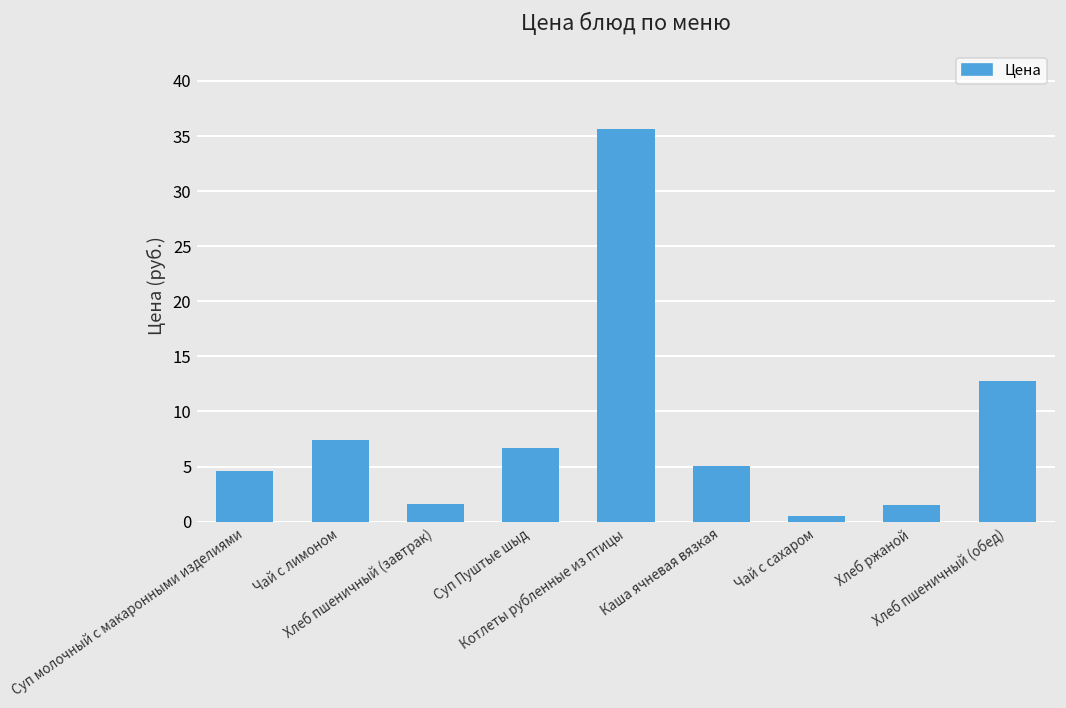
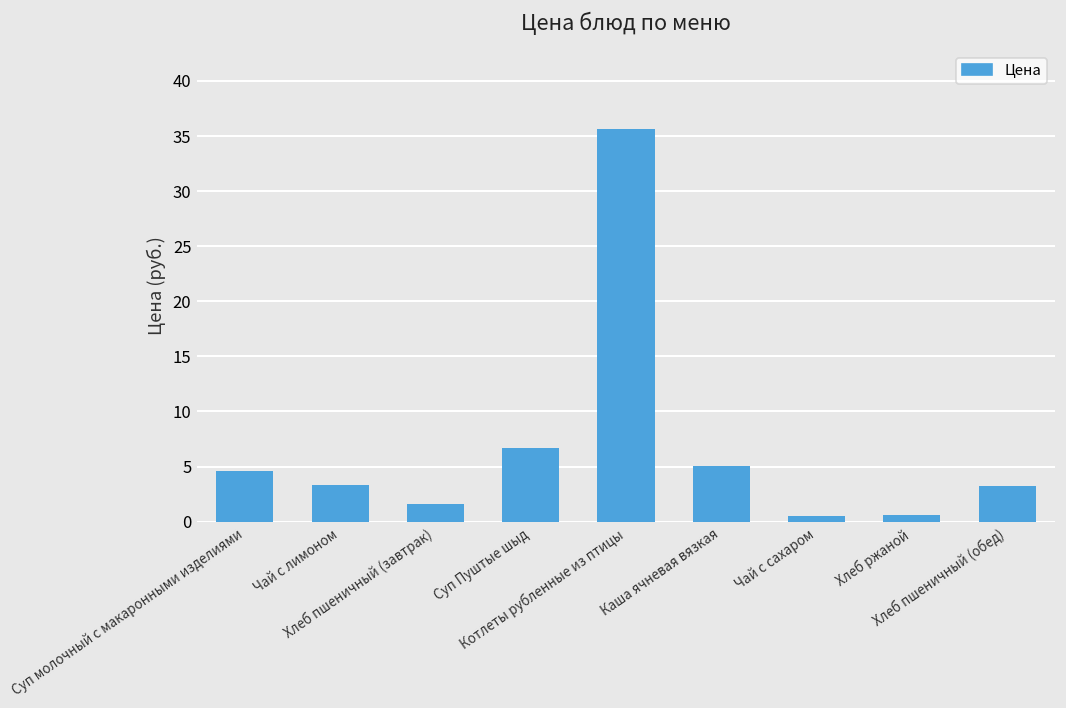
Чай с лимоном: 7 -> 3
Хлеб ржаной: 2 -> 1
Хлеб пшеничный (обед): 13 -> 3
